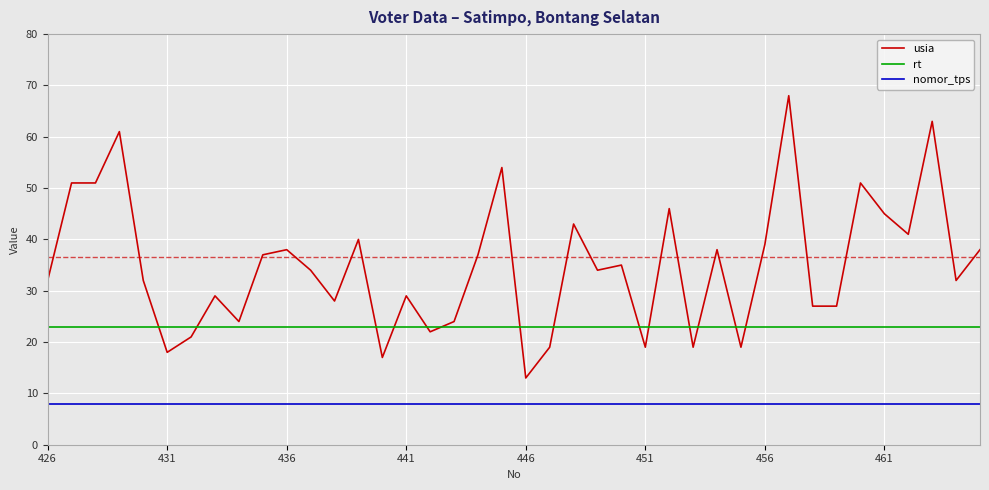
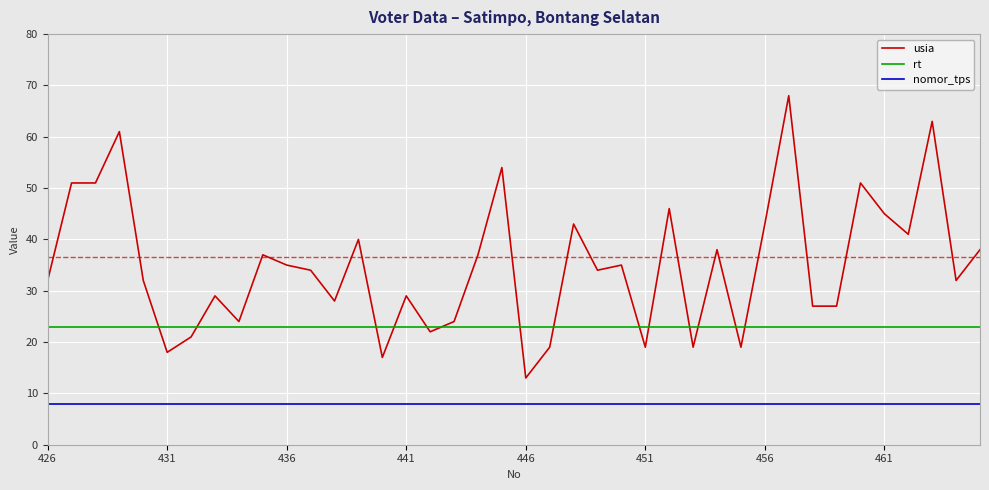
usia, 436: 38 -> 35
usia, 456: 39 -> 43
